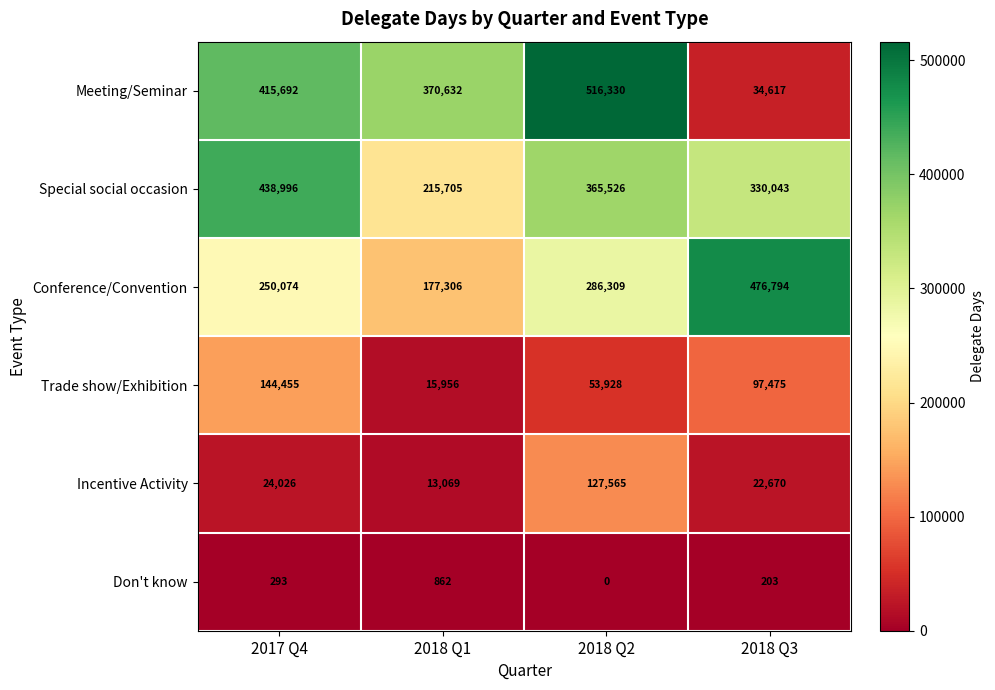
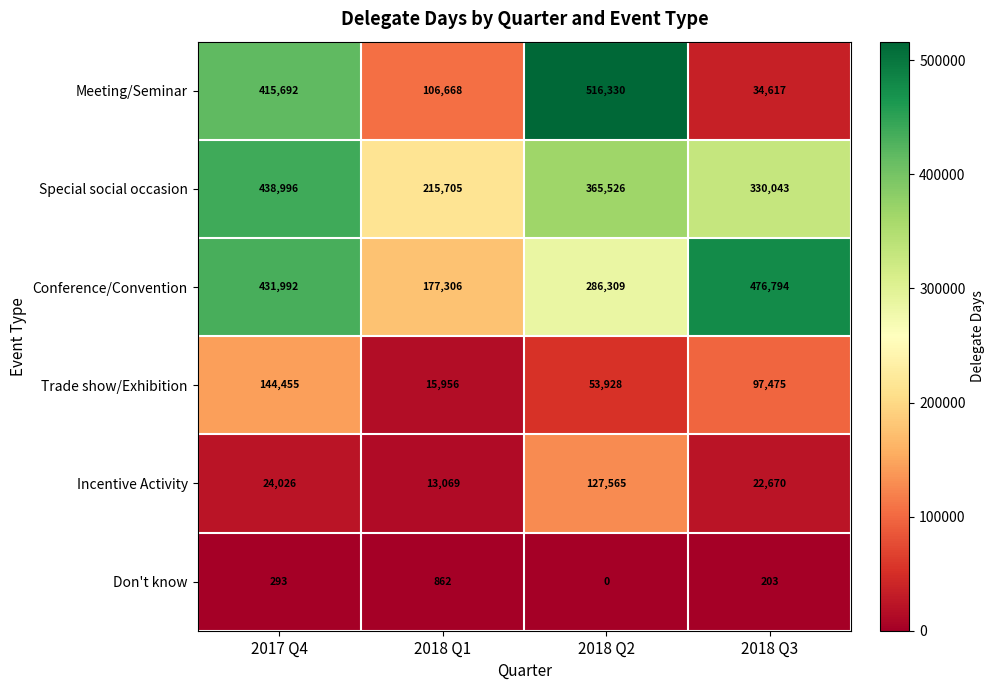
Meeting/Seminar, 2018 Q1: 370,632 -> 106,668
Conference/Convention, 2017 Q4: 250,074 -> 431,992
